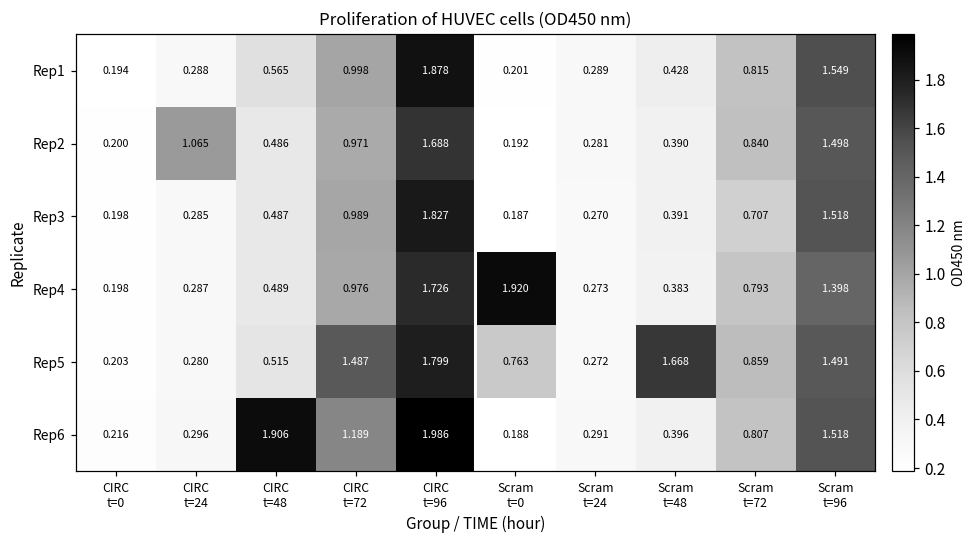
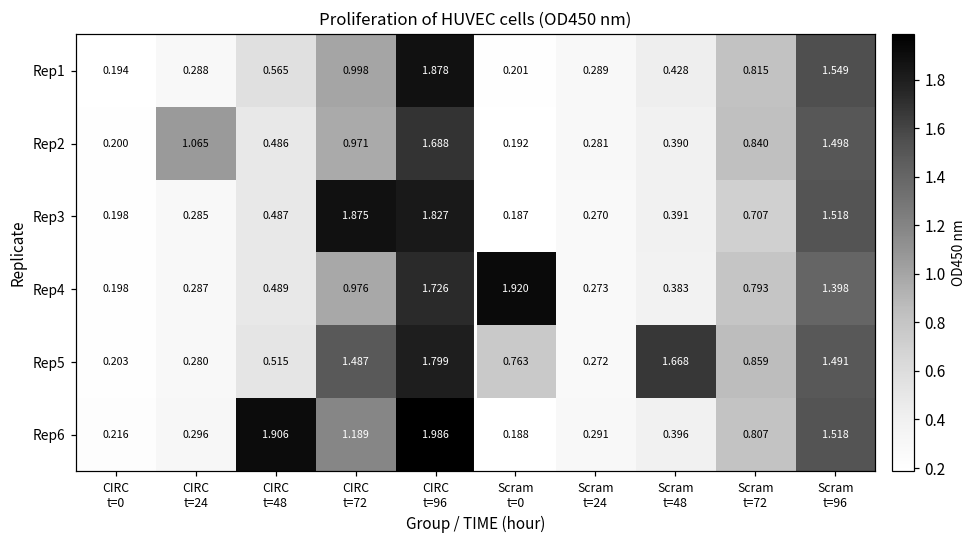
Rep3, CIRC t=72: 0.989 -> 1.875
